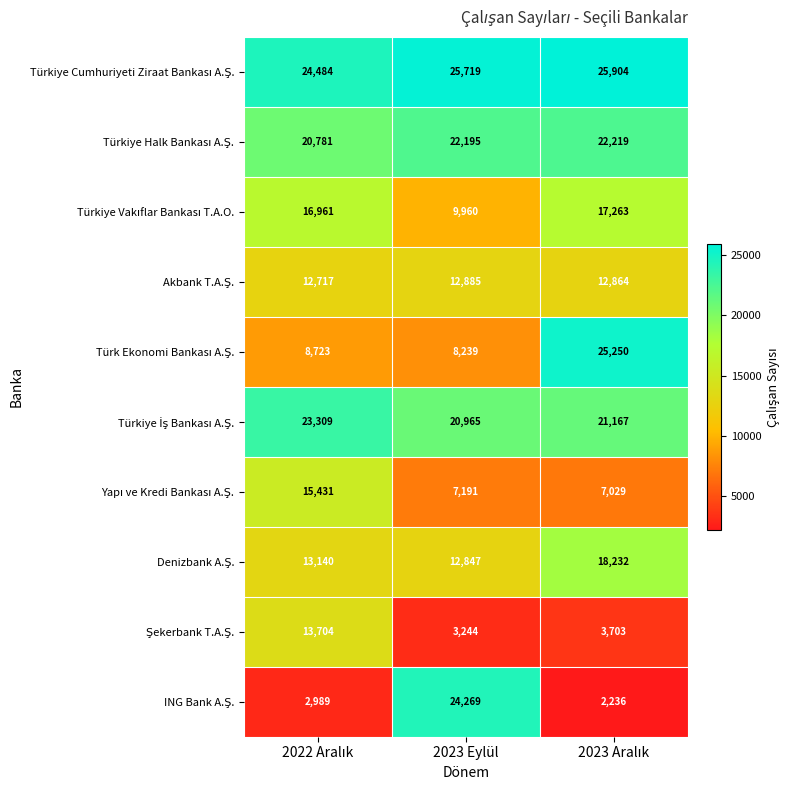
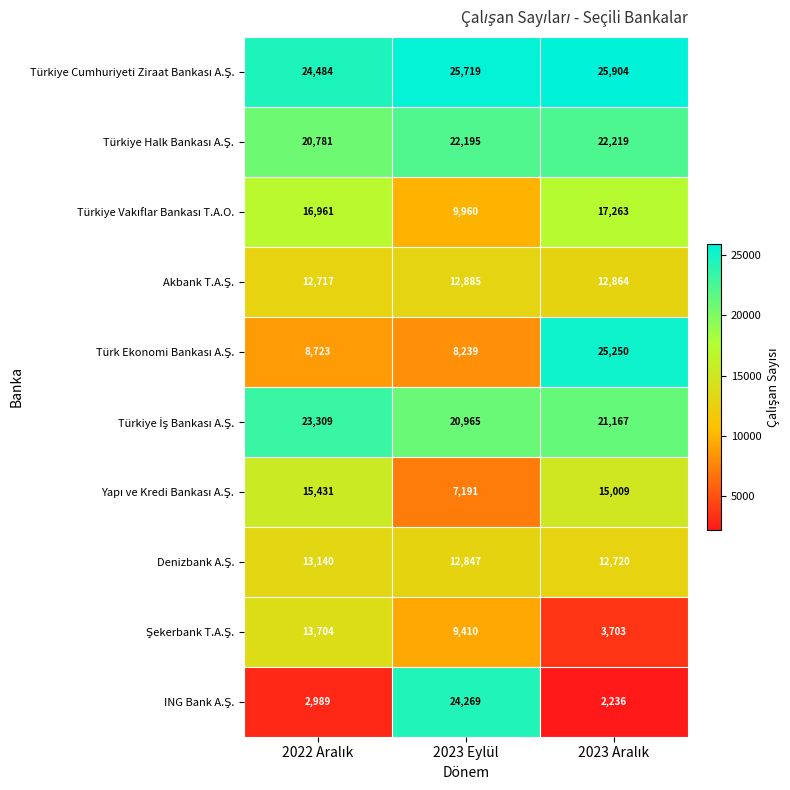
Yapı ve Kredi Bankası A.Ş., 2023 Aralık: 7,029 -> 15,009
Denizbank A.Ş., 2023 Aralık: 18,232 -> 12,720
Şekerbank T.A.Ş., 2023 Eylül: 3,244 -> 9,410
